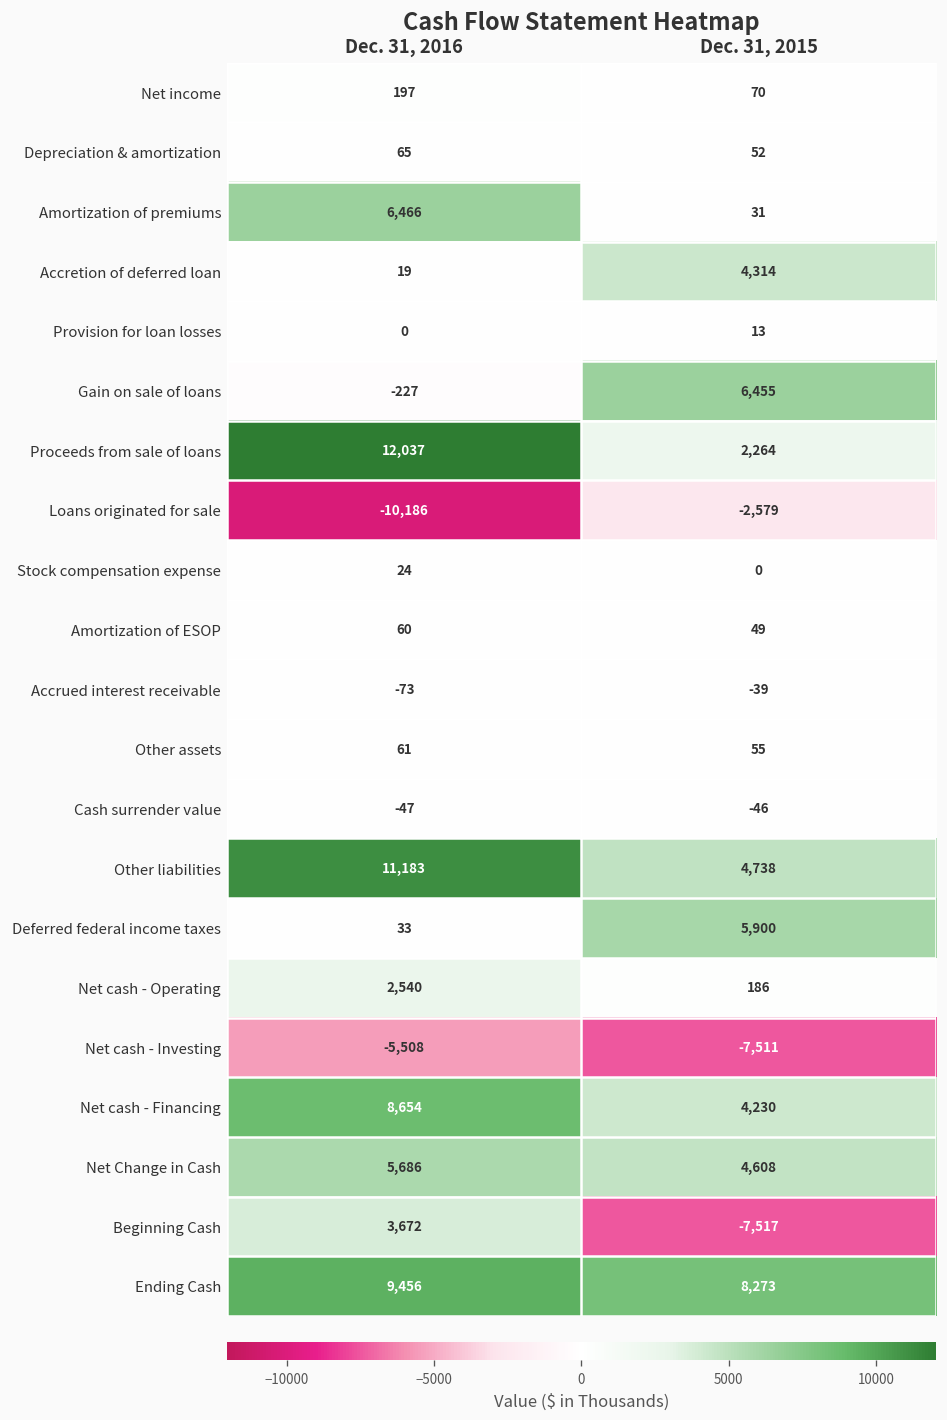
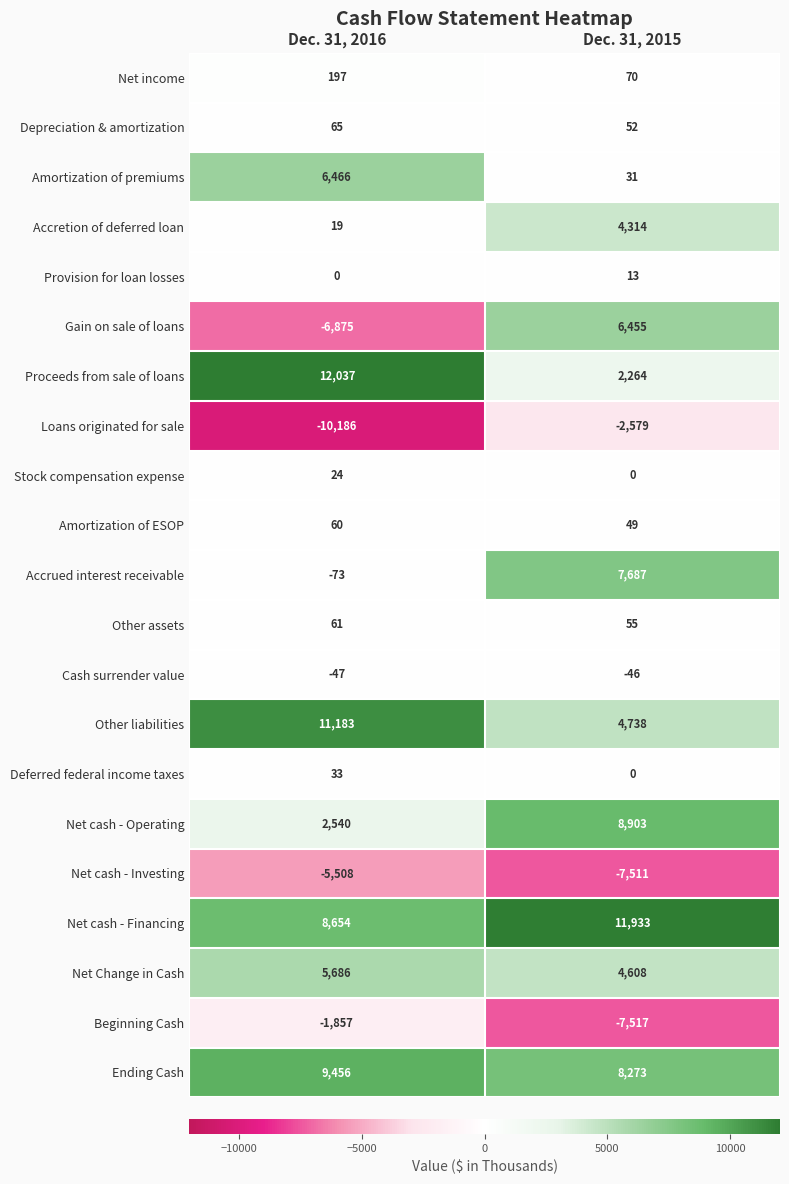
Gain on sale of loans, Dec. 31, 2016: -227 -> -6,875
Accrued interest receivable, Dec. 31, 2015: -39 -> 7,687
Deferred federal income taxes, Dec. 31, 2015: 5,900 -> 0
Net cash - Operating, Dec. 31, 2015: 186 -> 8,903
Net cash - Financing, Dec. 31, 2015: 4,230 -> 11,933
Beginning Cash, Dec. 31, 2016: 3,672 -> -1,857
